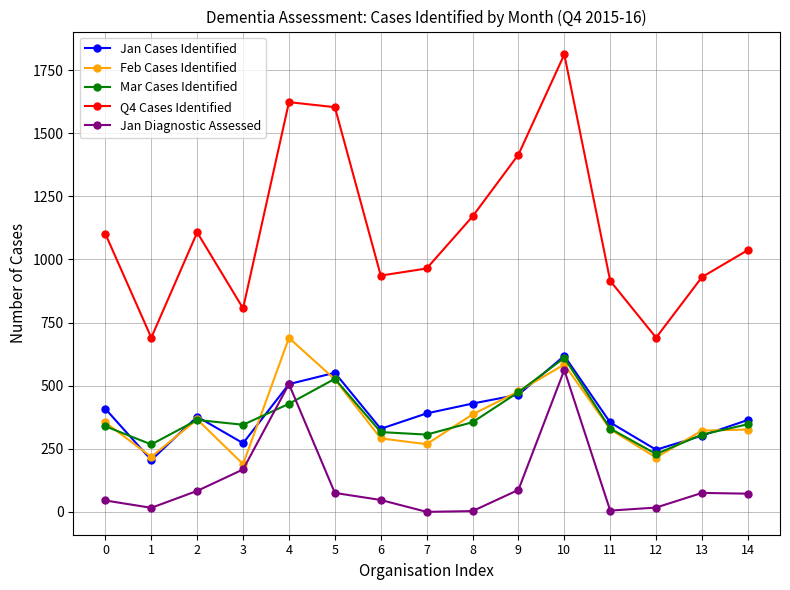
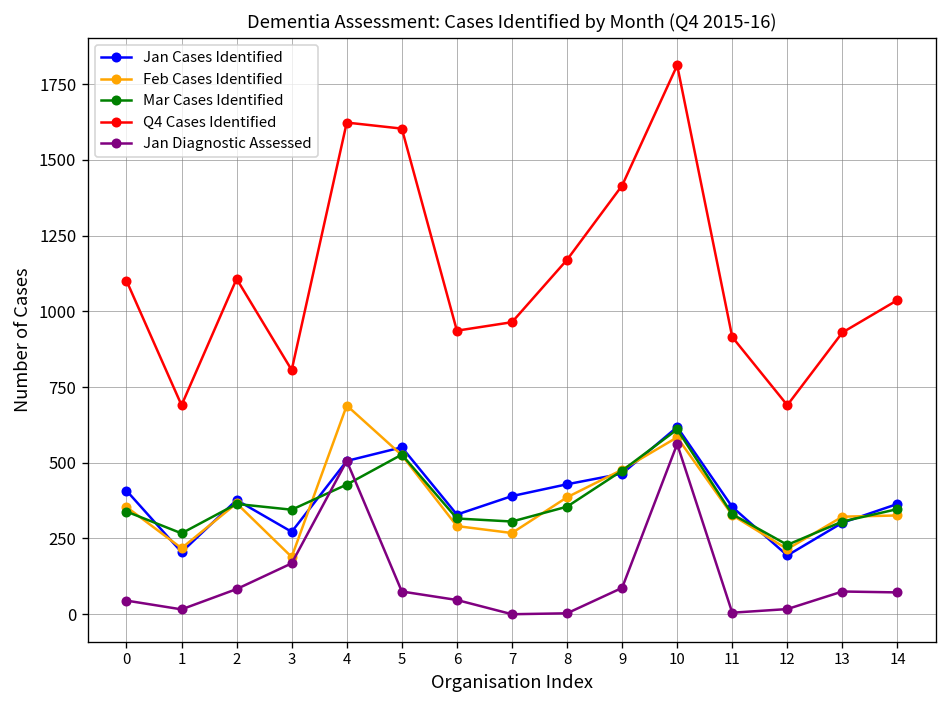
Jan Cases Identified, 12: 250 -> 190
